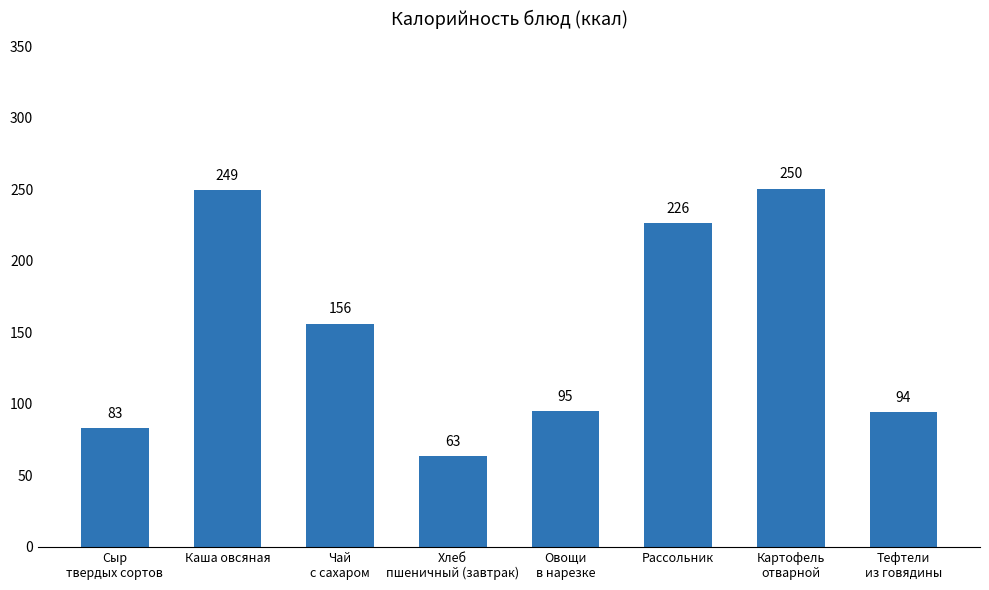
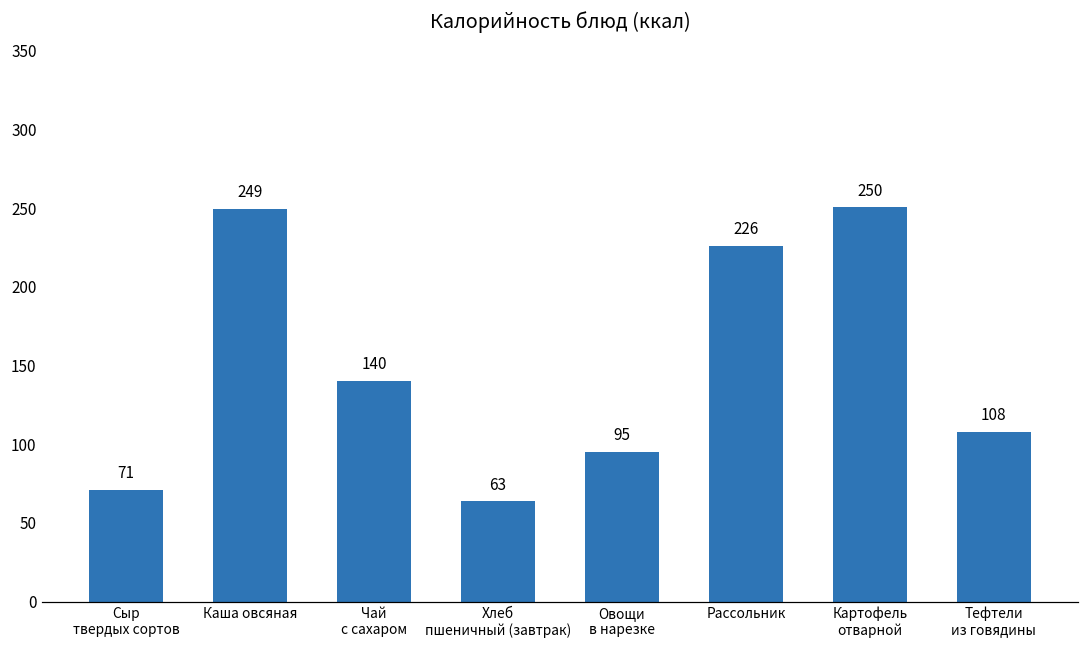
Сыр твердых сортов: 83 -> 71
Чай с сахаром: 156 -> 140
Тефтели из говядины: 94 -> 108
